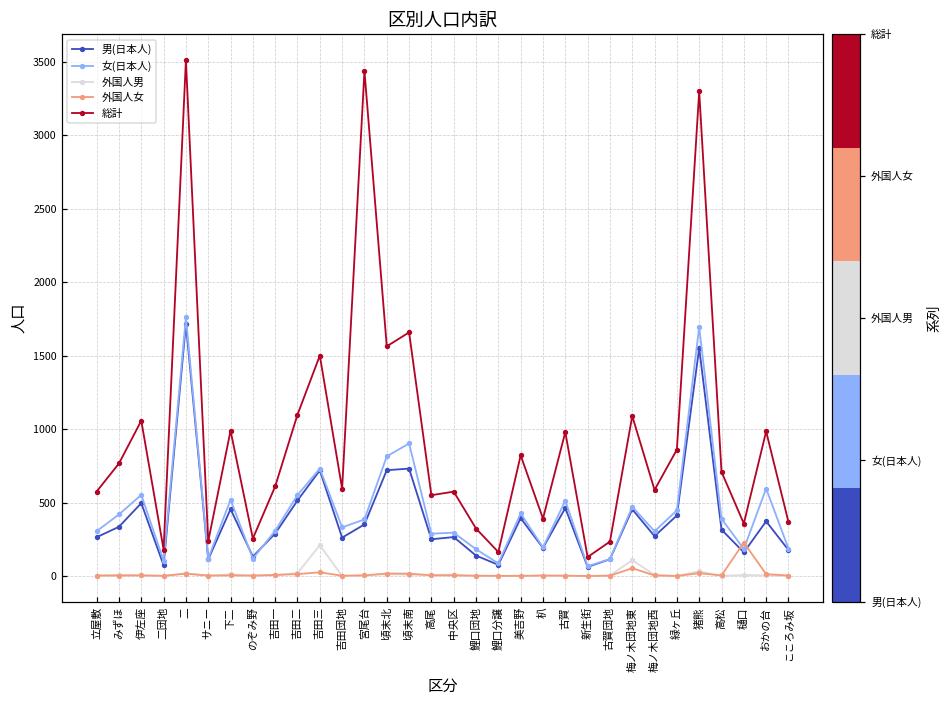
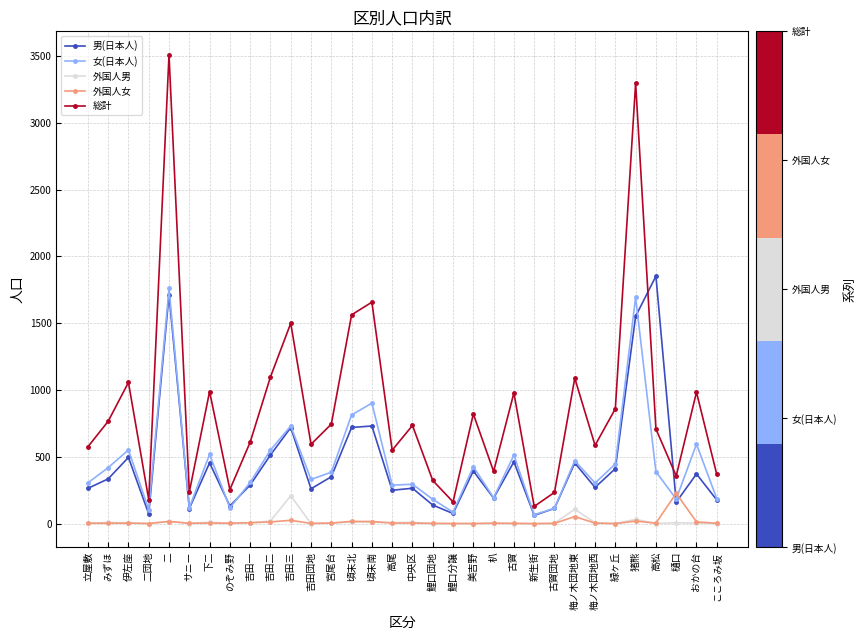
総計, 宮尾台: 3440 -> 750
総計, 中央区: 570 -> 740
男(日本人), 高松: 320 -> 1850
